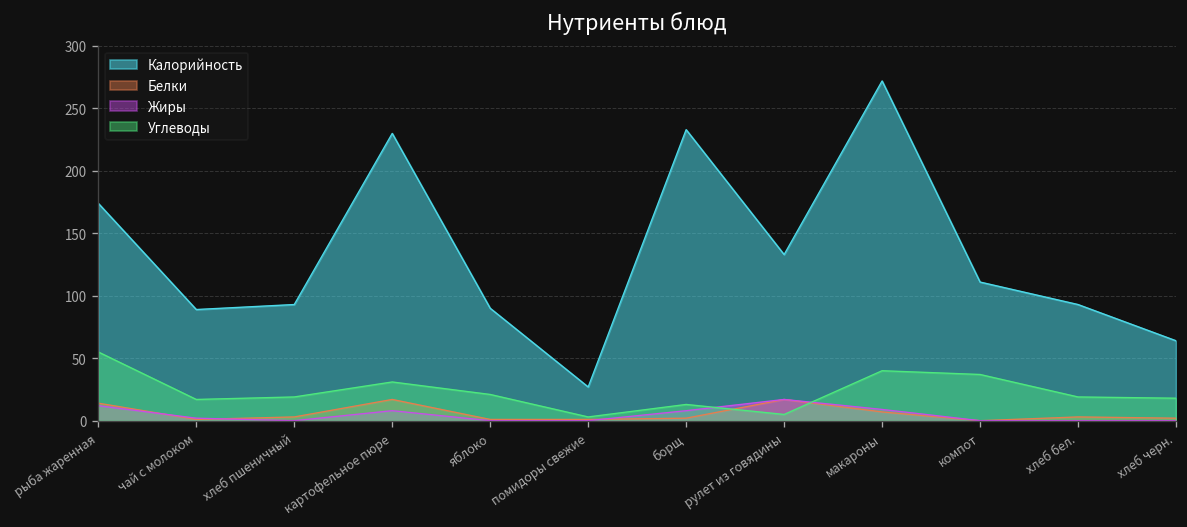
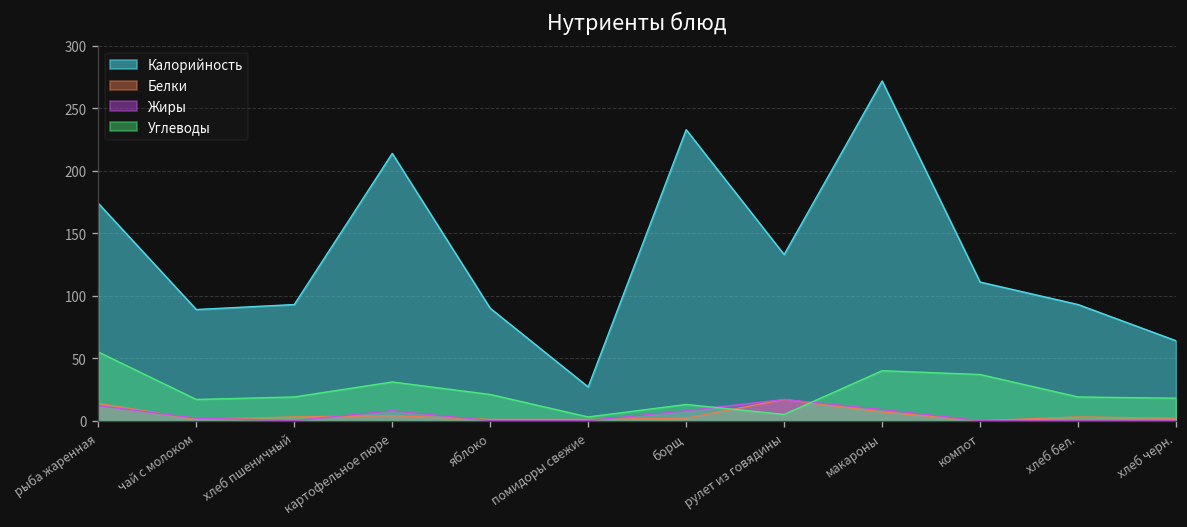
Калорийность, картофельное пюре: 230 -> 214
Белки, картофельное пюре: 17 -> 4
